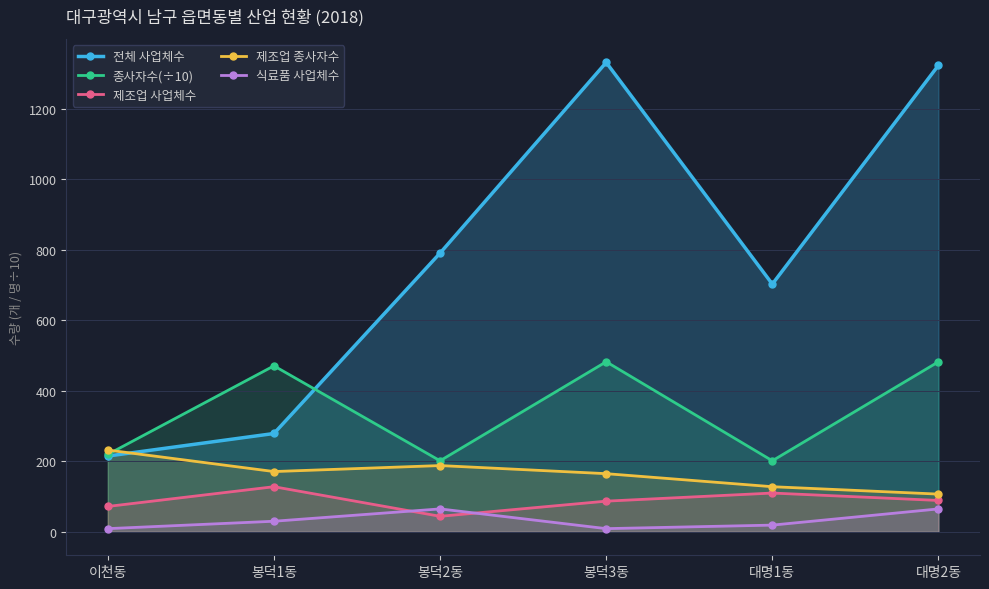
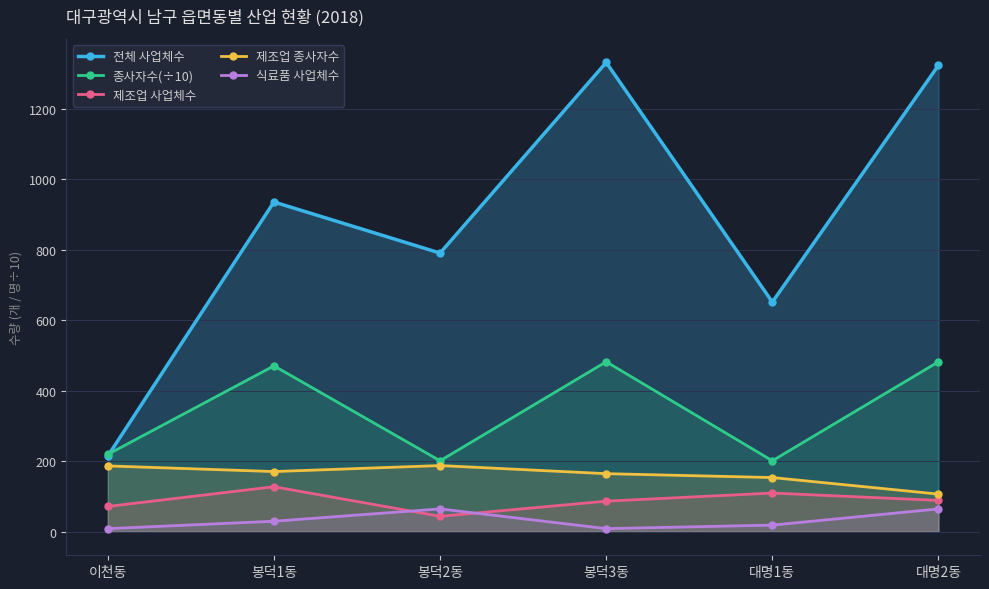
제조업 종사자수, 이천동: 230 -> 190
전체 사업체수, 봉덕1동: 280 -> 940
전체 사업체수, 대명1동: 700 -> 650
제조업 종사자수, 대명1동: 130 -> 150
